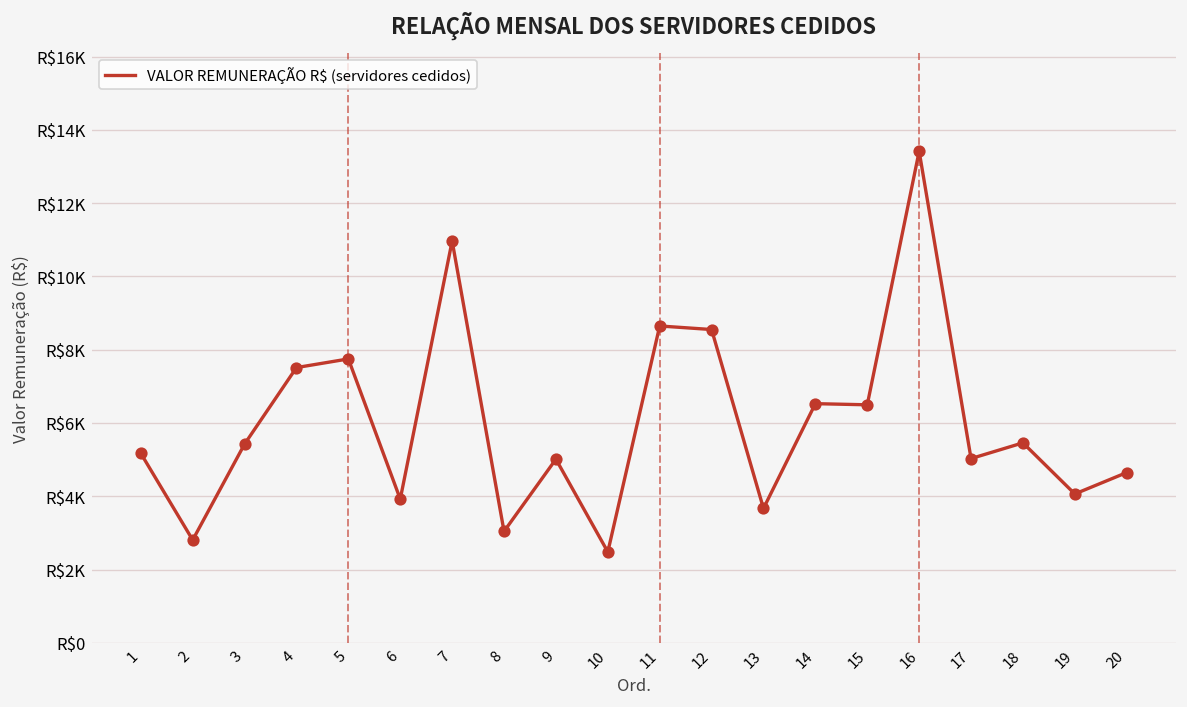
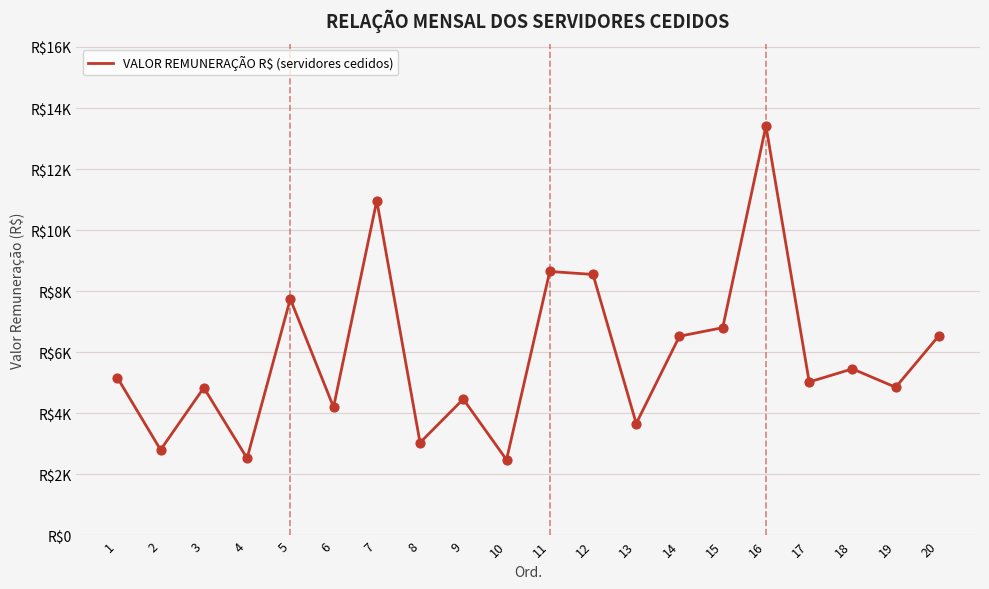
3: R$5400 -> R$4800
4: R$7500 -> R$2500
6: R$3900 -> R$4200
9: R$5000 -> R$4500
15: R$6500 -> R$6800
19: R$4100 -> R$4900
20: R$4600 -> R$6500
